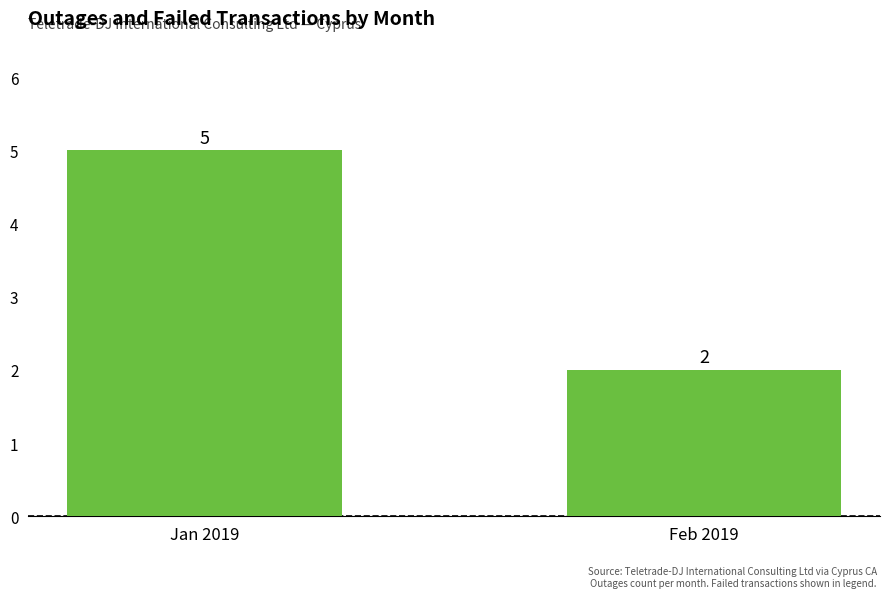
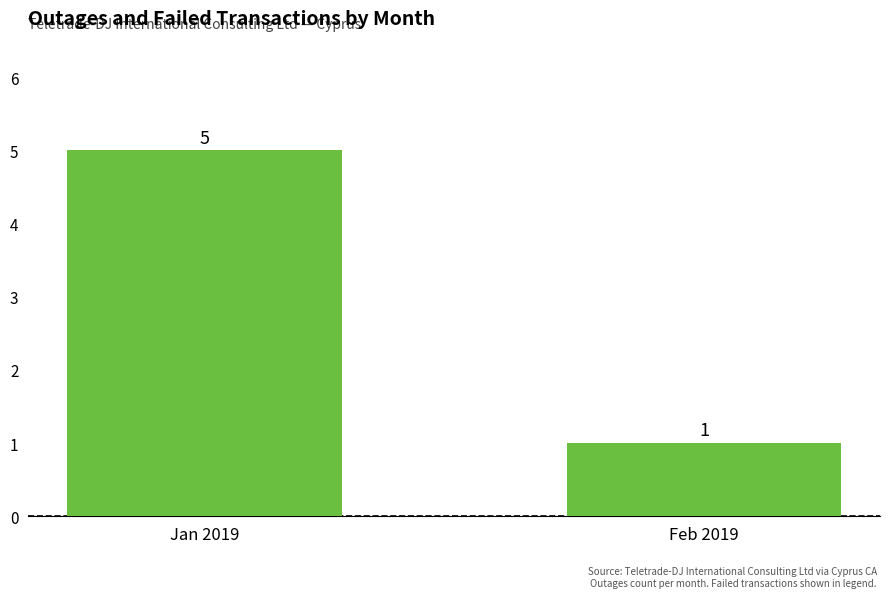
Feb 2019: 2 -> 1
